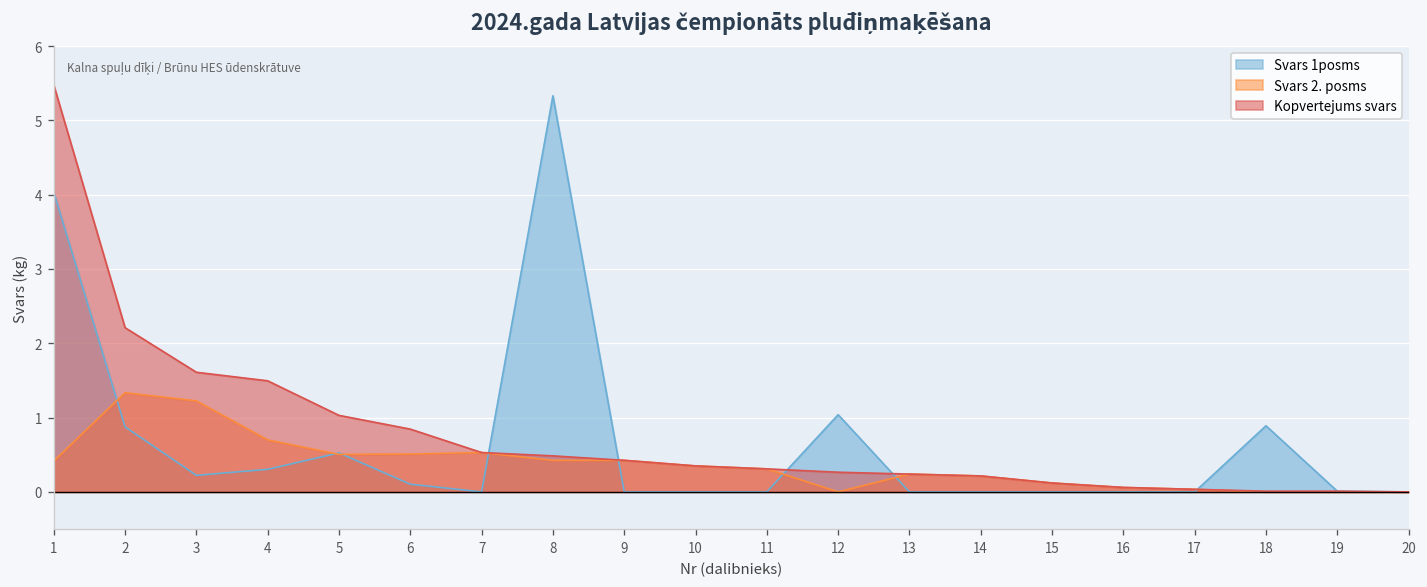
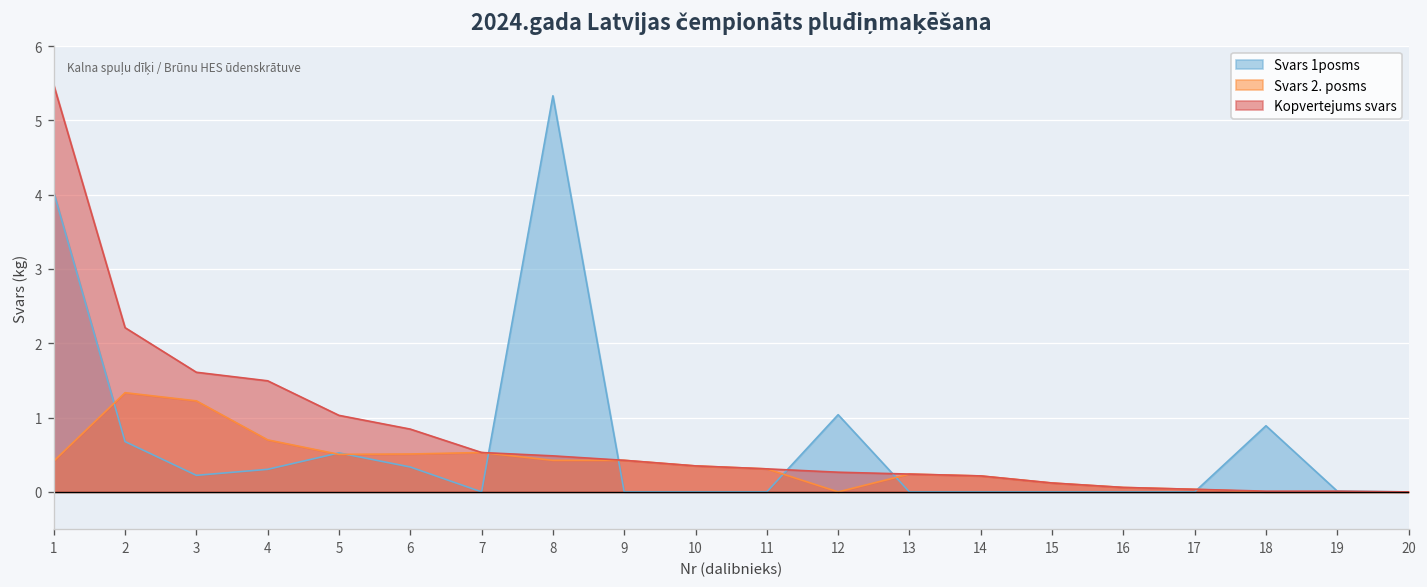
Svars 1posms, 2: 0.9 -> 0.7
Svars 1posms, 6: 0.1 -> 0.3
